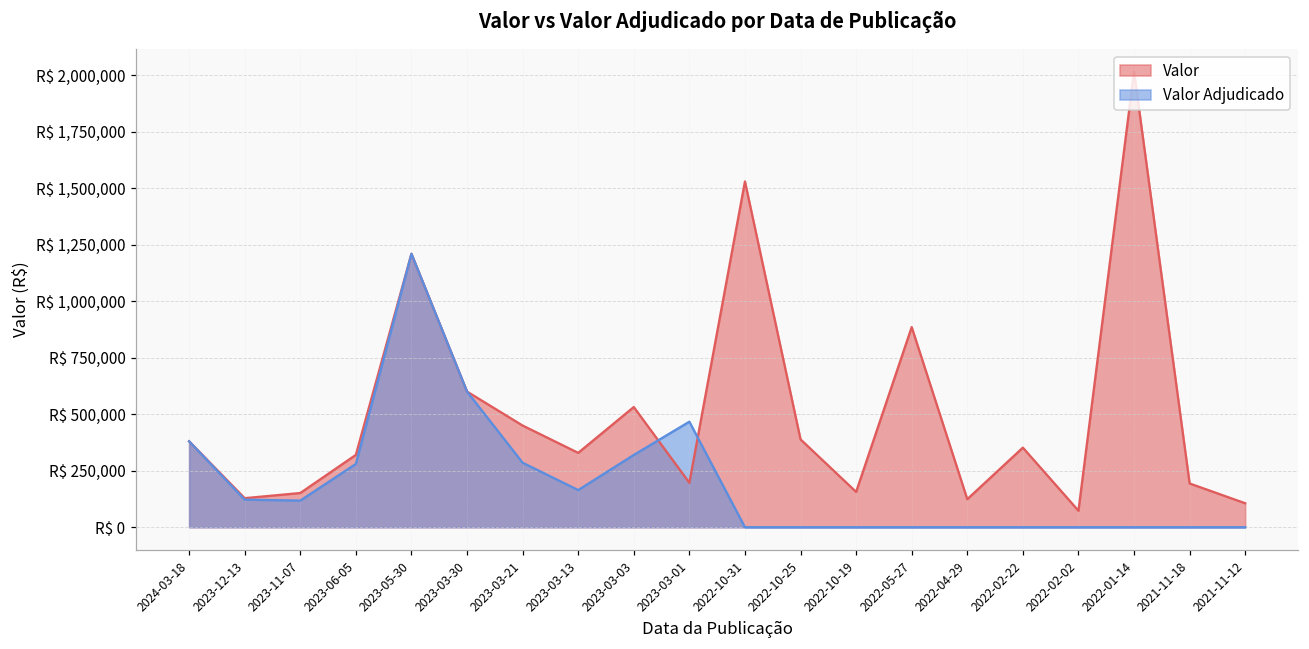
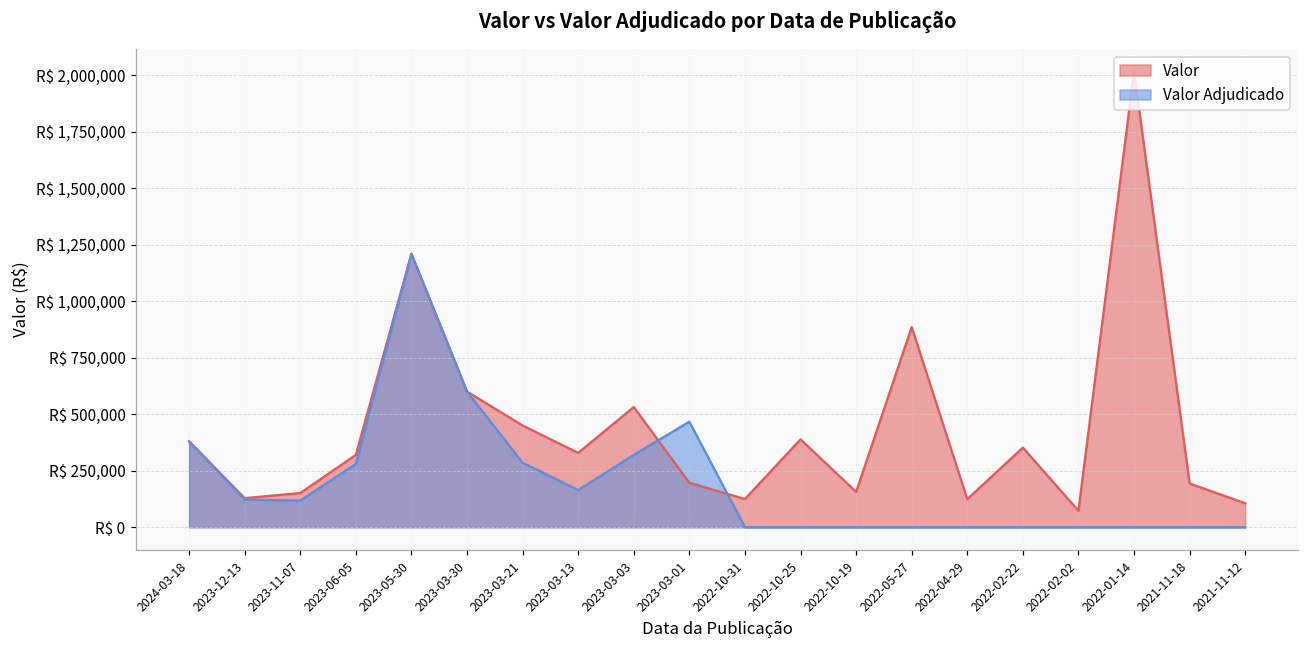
Valor, 2022-10-31: R$ 1,530,000 -> R$ 120,000
